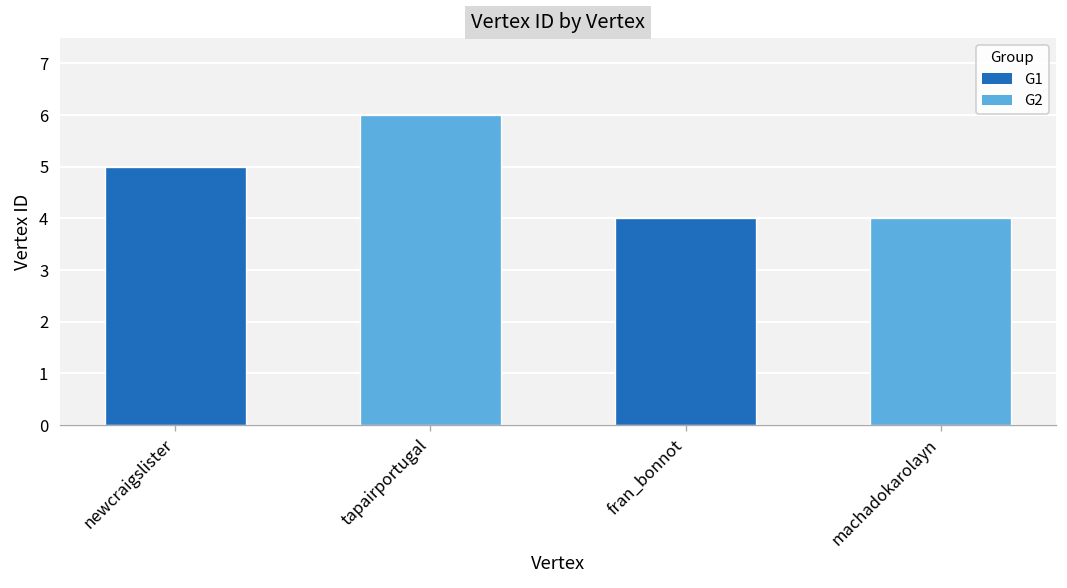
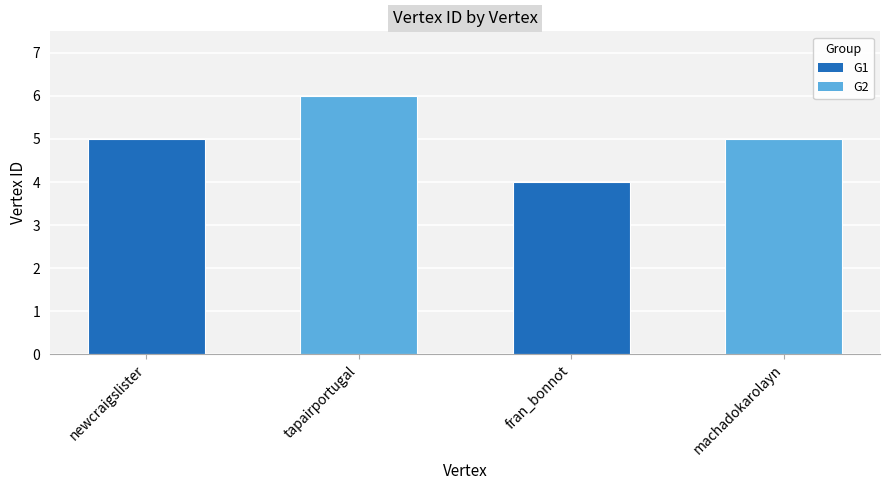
machadokarolayn: 4 -> 5
